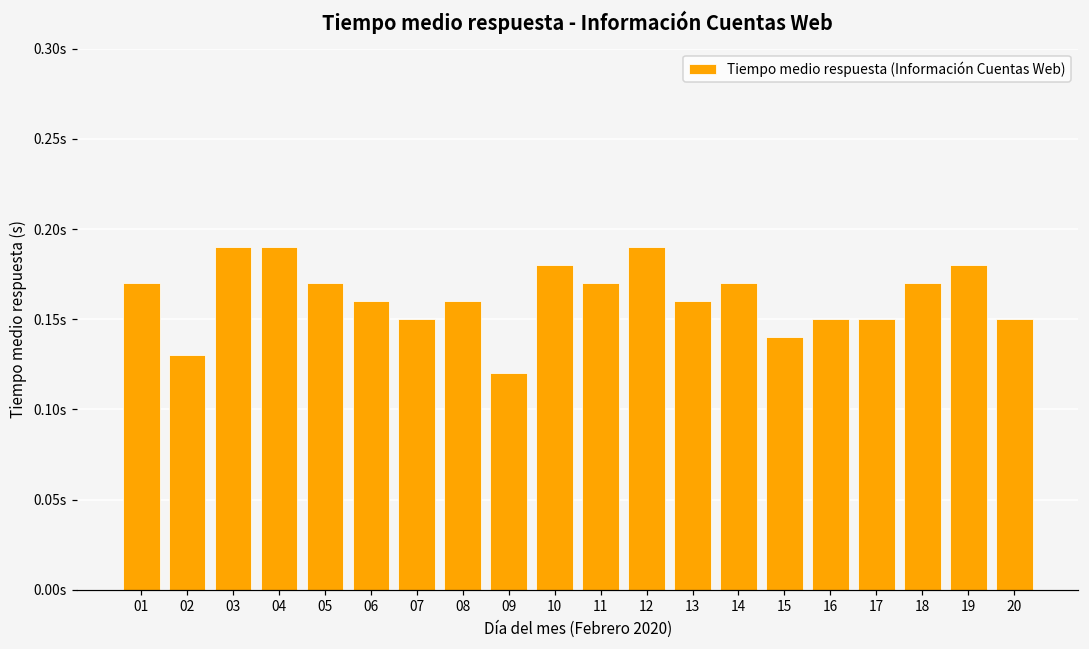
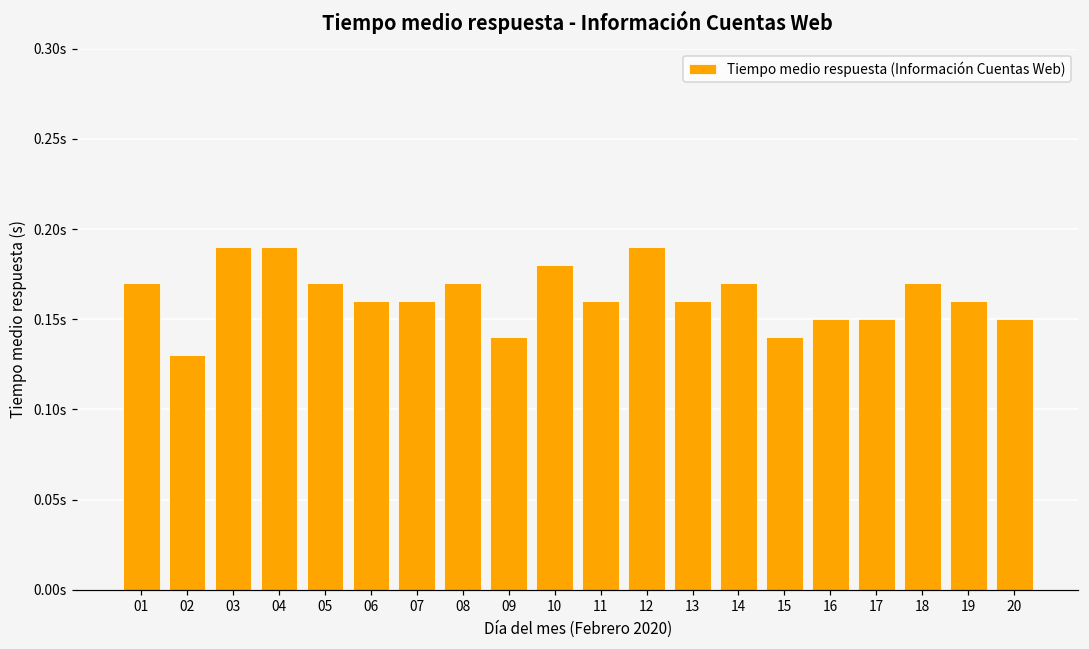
07: 0.15s -> 0.16s
08: 0.16s -> 0.17s
09: 0.12s -> 0.14s
11: 0.17s -> 0.16s
19: 0.18s -> 0.16s
